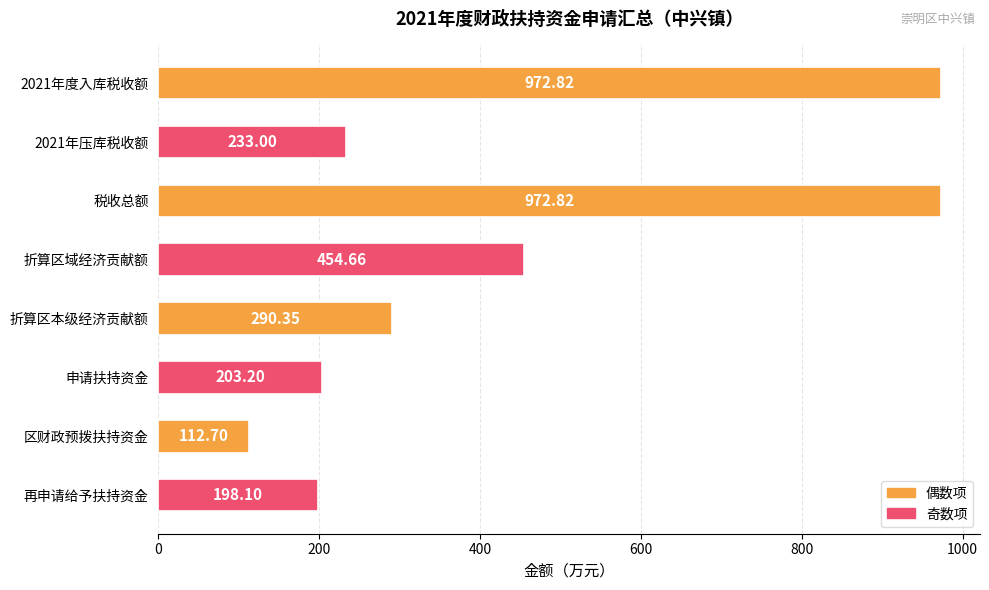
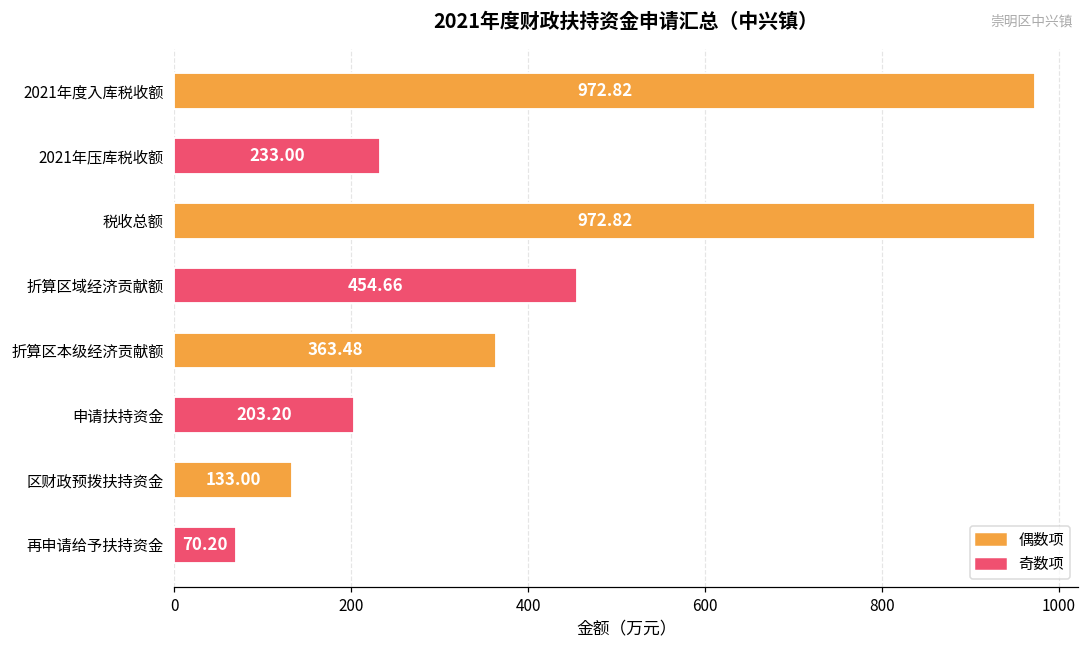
折算区本级经济贡献额: 290.35 -> 363.48
区财政预拨扶持资金: 112.70 -> 133.00
再申请给予扶持资金: 198.10 -> 70.20
